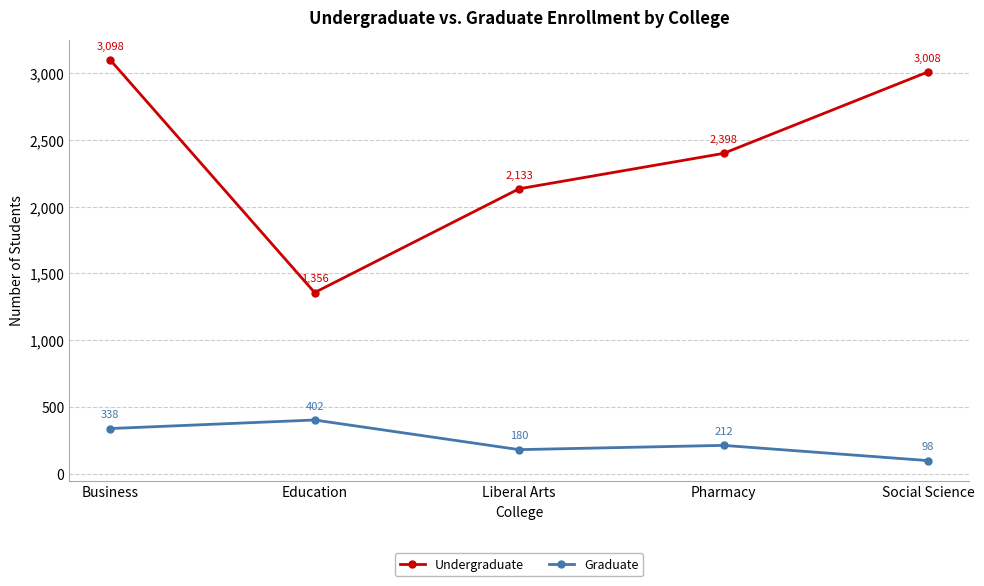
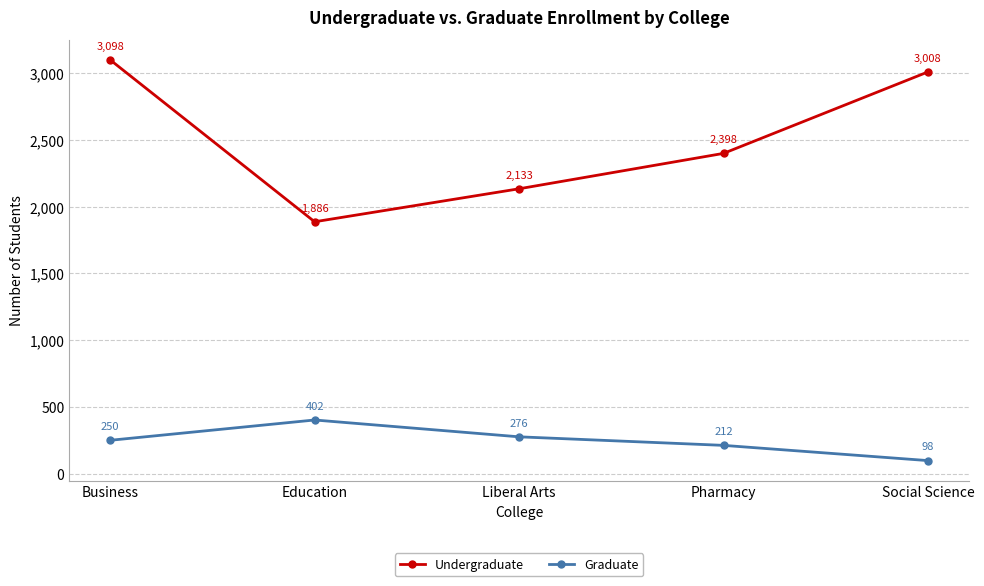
Graduate, Business: 338 -> 250
Undergraduate, Education: 1,356 -> 1,886
Graduate, Liberal Arts: 180 -> 276
